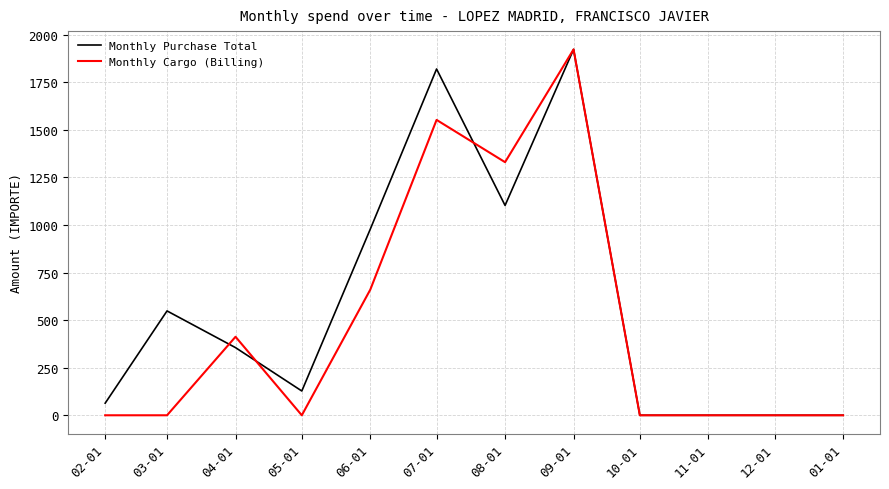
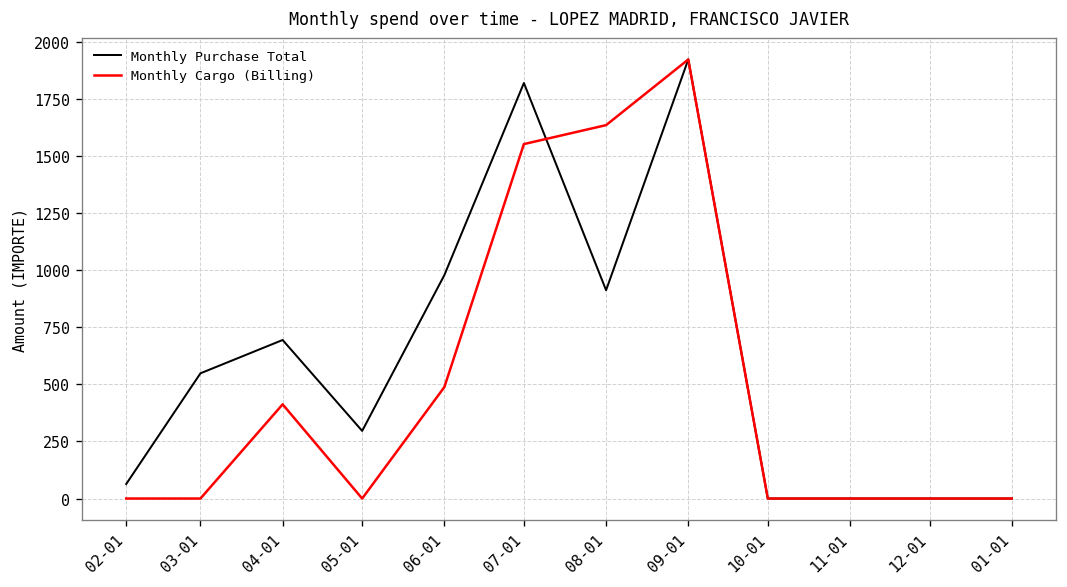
Monthly Purchase Total, 04-01: 360 -> 690
Monthly Purchase Total, 05-01: 130 -> 300
Monthly Cargo (Billing), 06-01: 660 -> 490
Monthly Purchase Total, 08-01: 1100 -> 910
Monthly Cargo (Billing), 08-01: 1330 -> 1640
